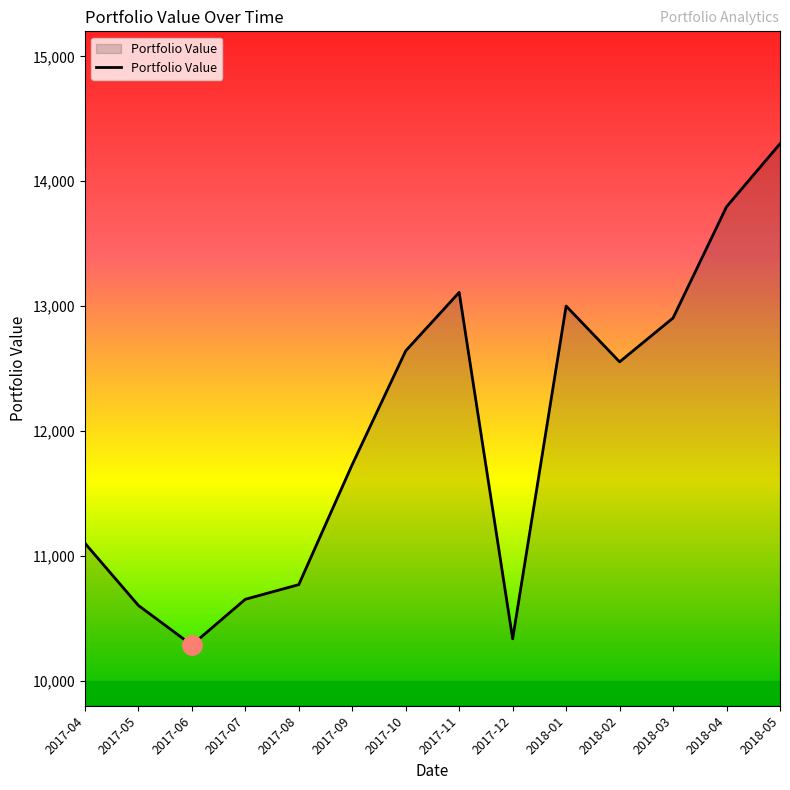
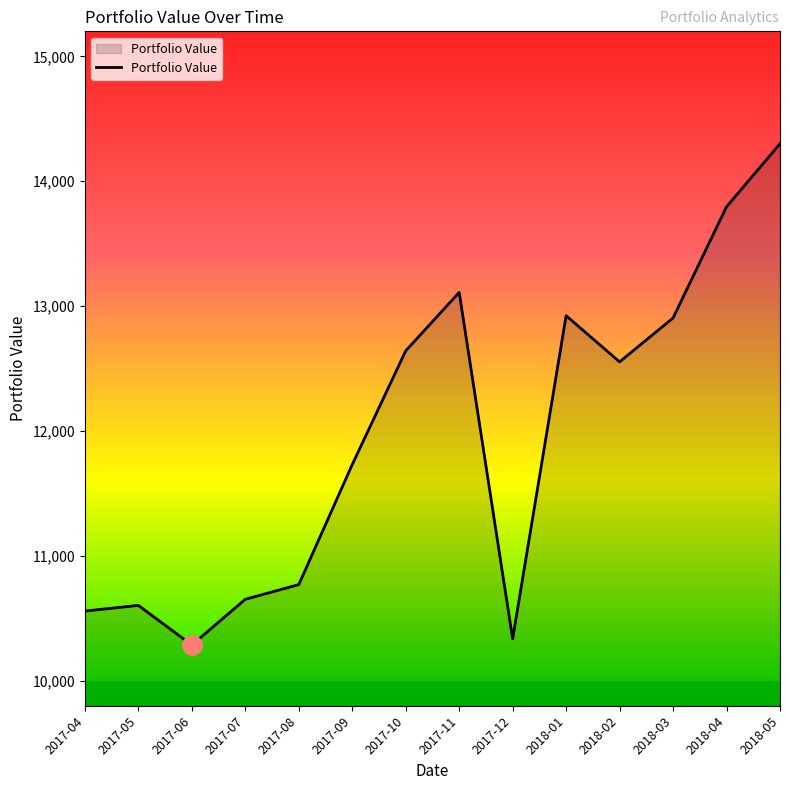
Portfolio Value, 2017-04: 11,100 -> 10,560
Portfolio Value, 2018-01: 13,000 -> 12,920
